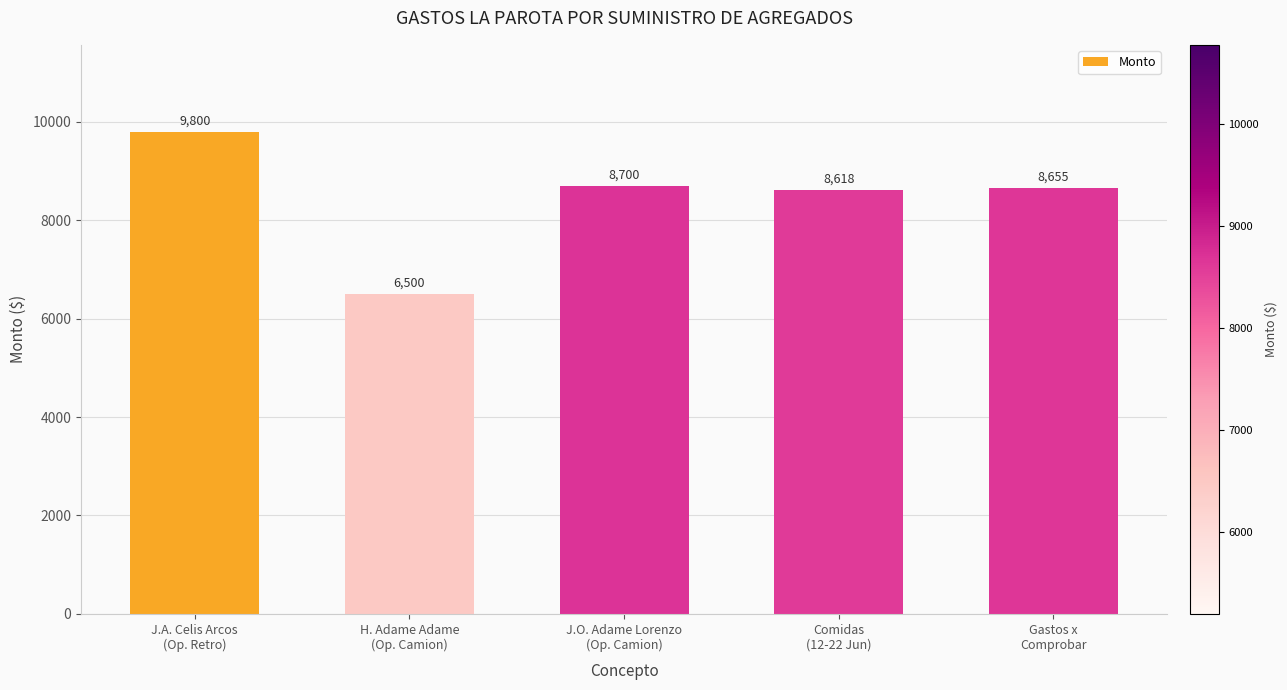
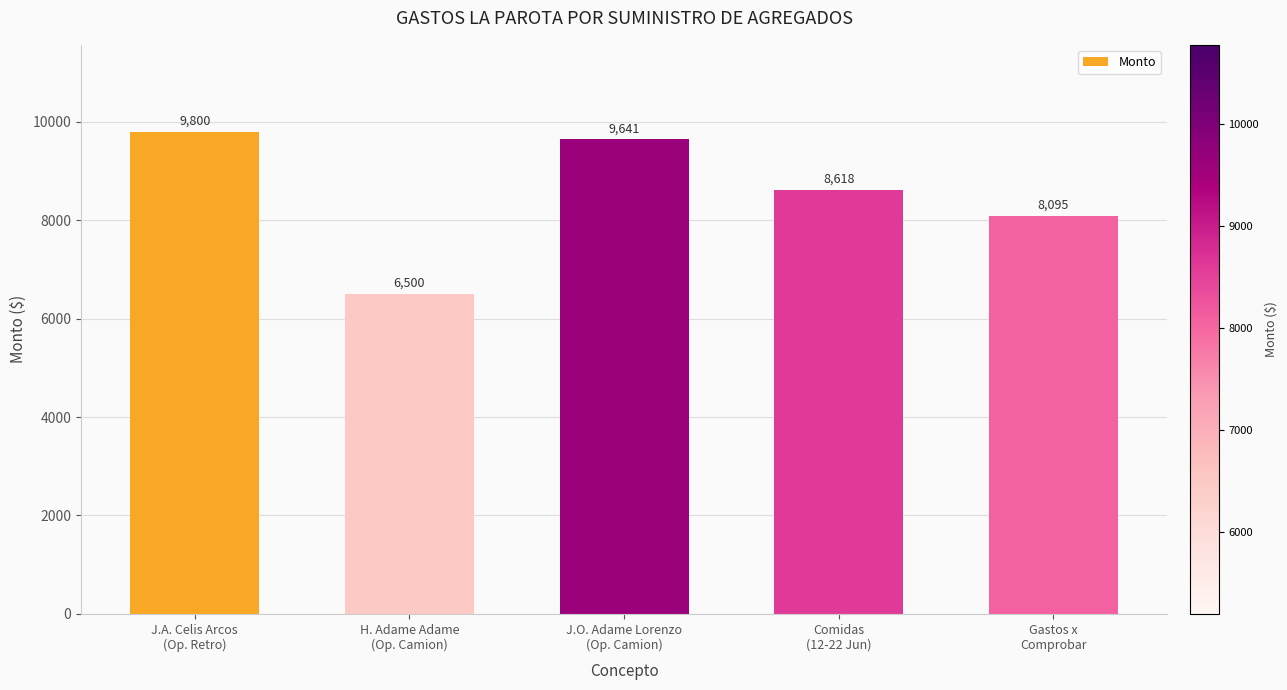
J.O. Adame Lorenzo (Op. Camion): 8,700 -> 9,641
Gastos x Comprobar: 8,655 -> 8,095
